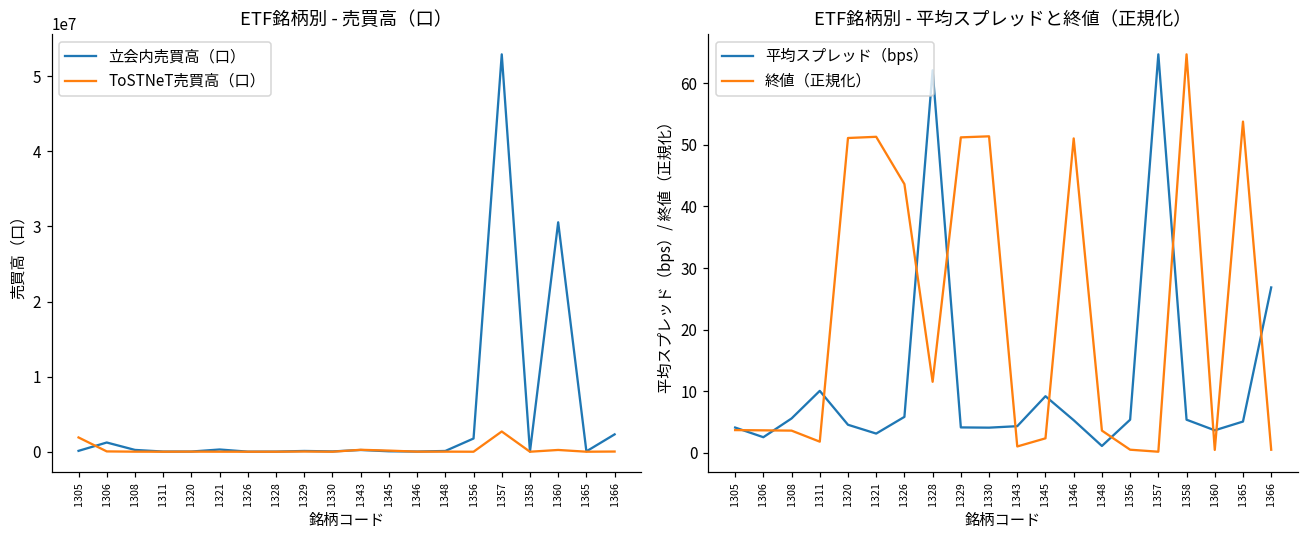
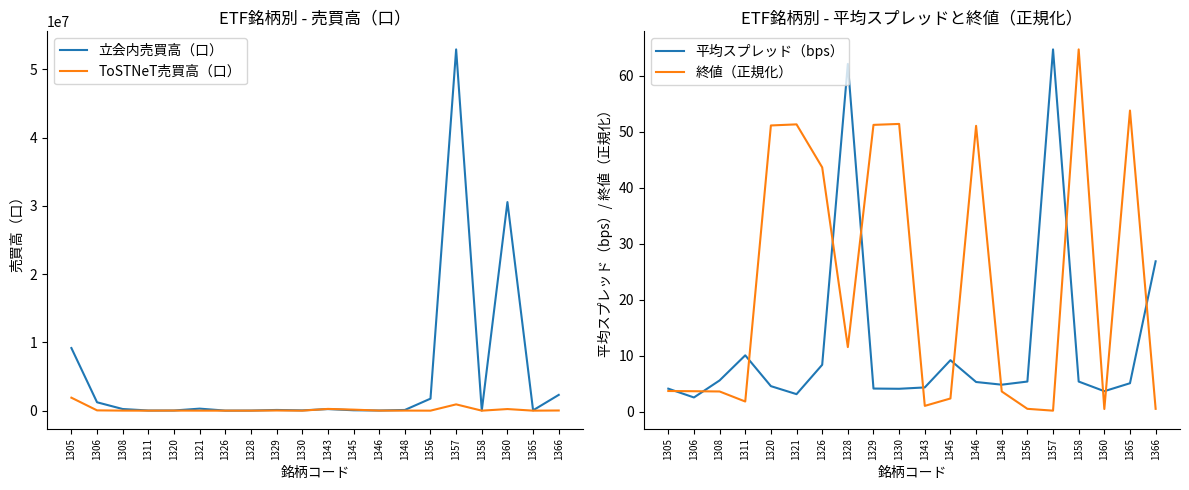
ETF銘柄別 - 売買高（口）, 立会内売買高（口）, 1305: 0 -> 9000000
ETF銘柄別 - 売買高（口）, ToSTNeT売買高（口）, 1357: 3000000 -> 1000000
ETF銘柄別 - 平均スプレッドと終値（正規化）, 平均スプレッド（bps）, 1326: 6 -> 8
ETF銘柄別 - 平均スプレッドと終値（正規化）, 平均スプレッド（bps）, 1348: 1 -> 5
